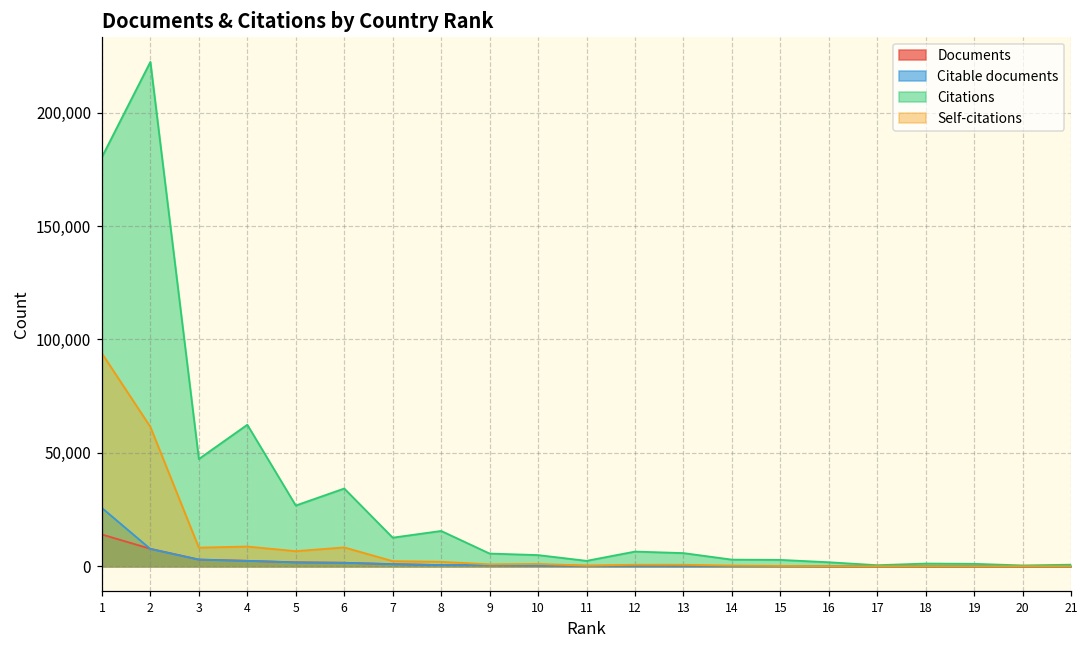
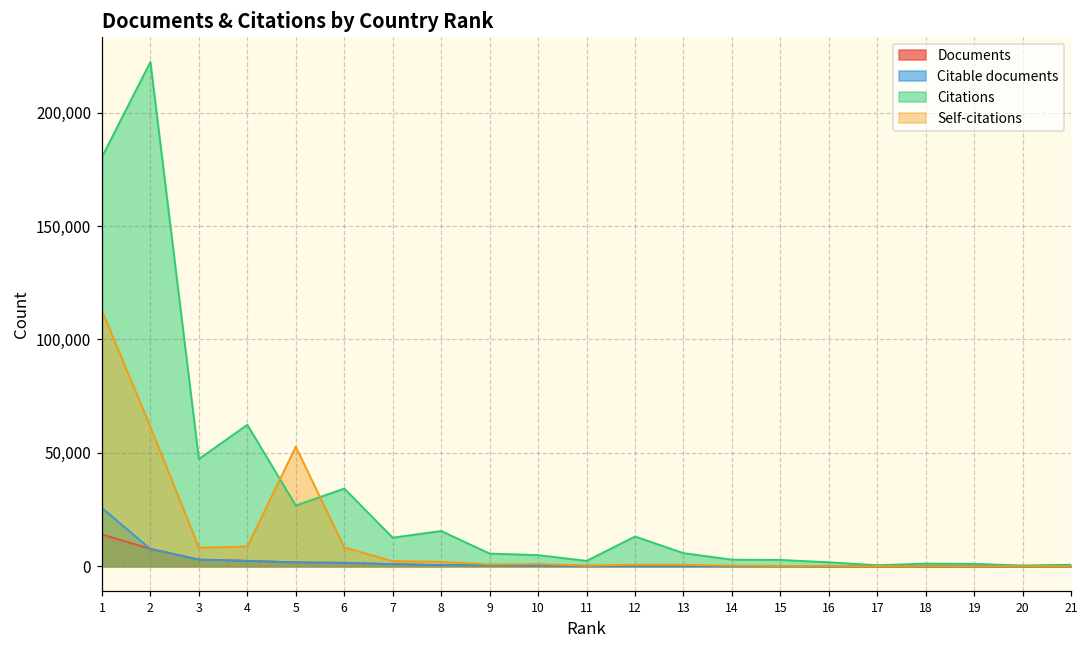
Self-citations, 1: 94,000 -> 113,000
Self-citations, 5: 7,000 -> 53,000
Citations, 12: 6,000 -> 13,000
